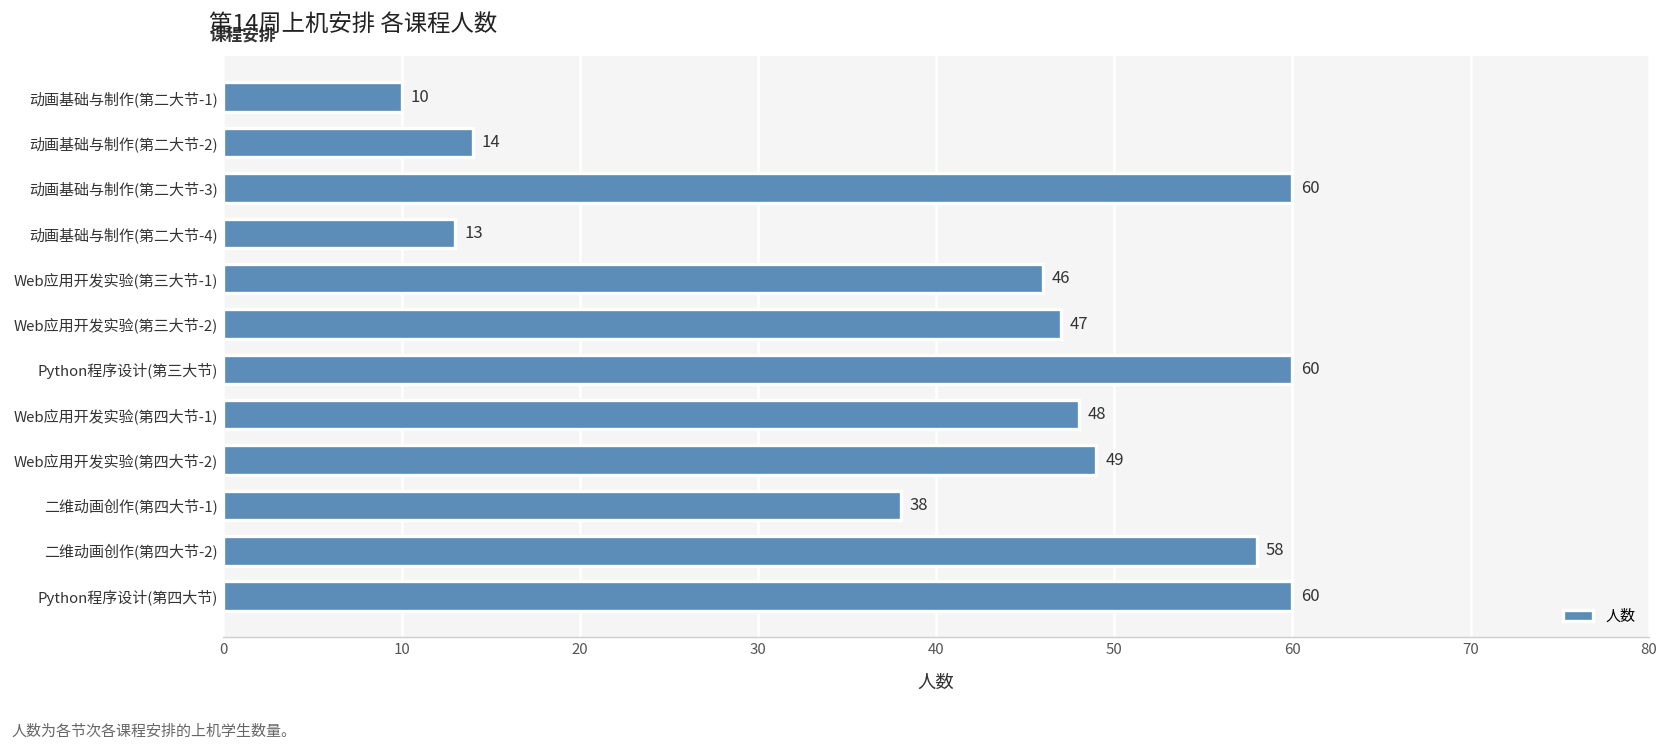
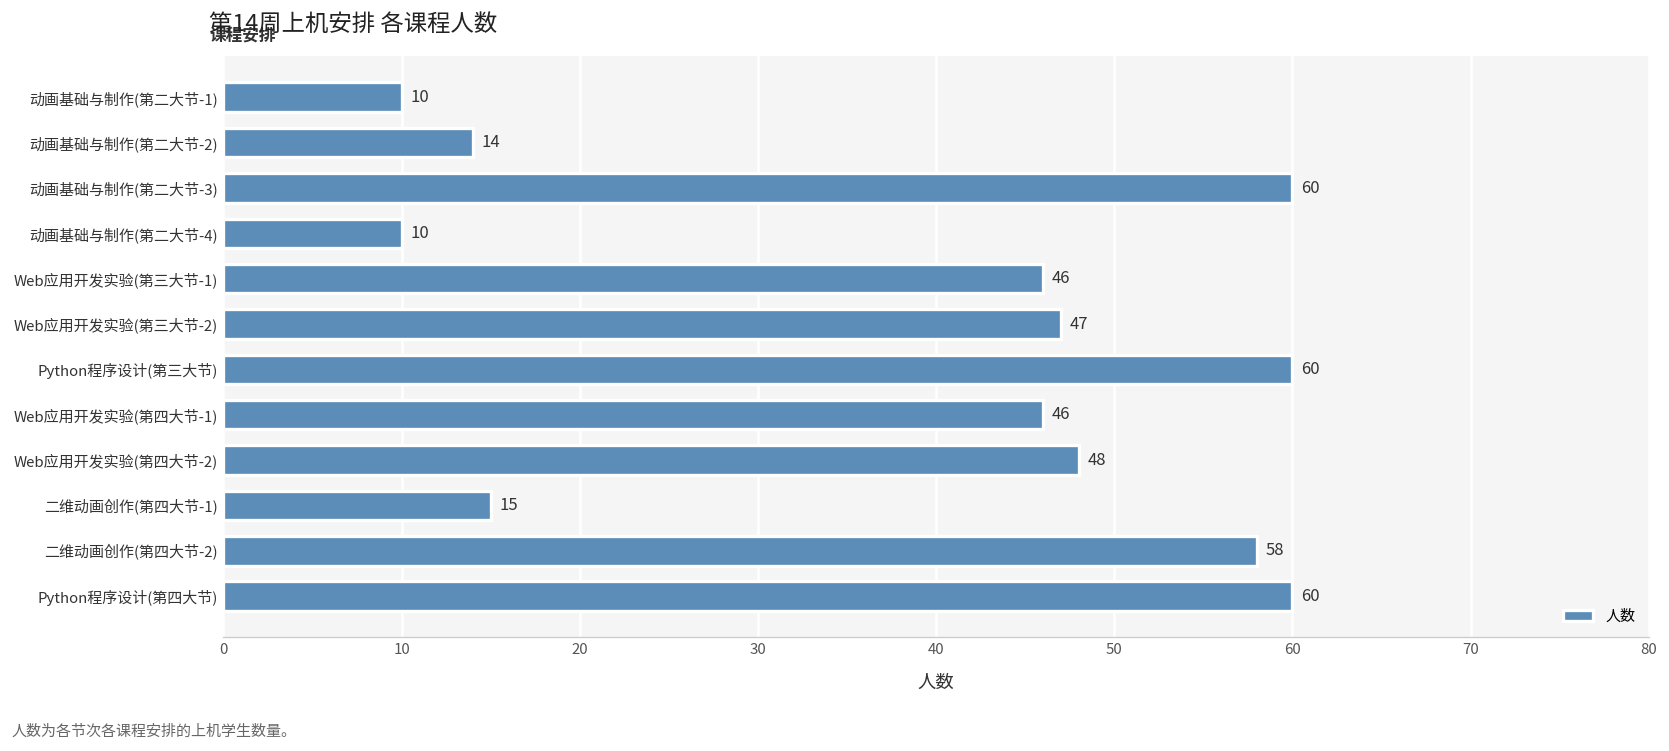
动画基础与制作(第二大节-4): 13 -> 10
Web应用开发实验(第四大节-1): 48 -> 46
Web应用开发实验(第四大节-2): 49 -> 48
二维动画创作(第四大节-1): 38 -> 15
